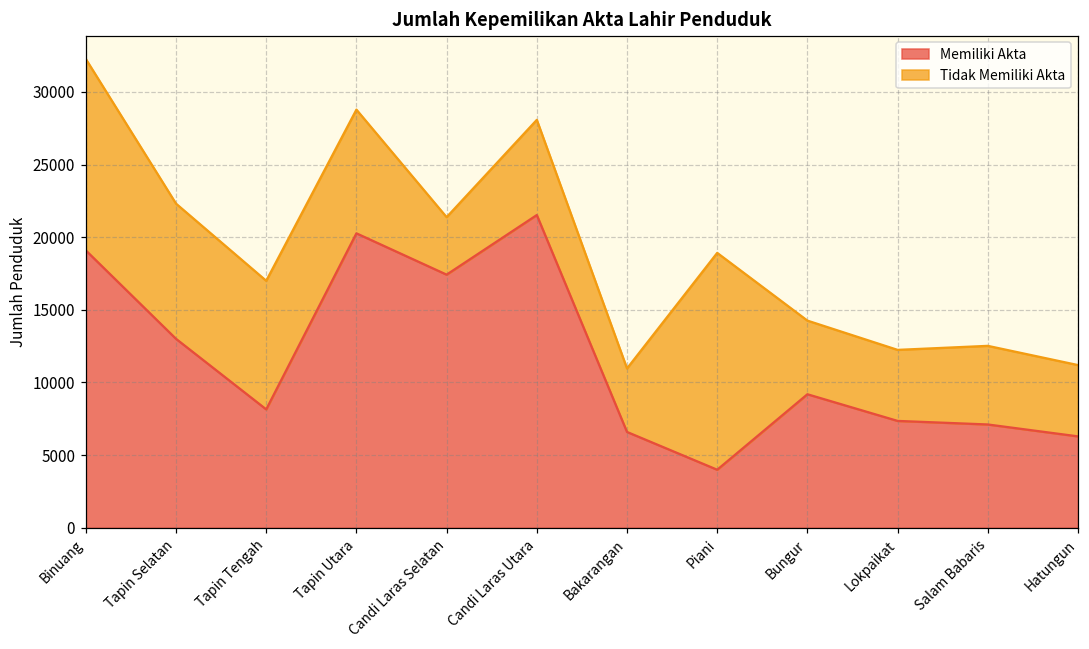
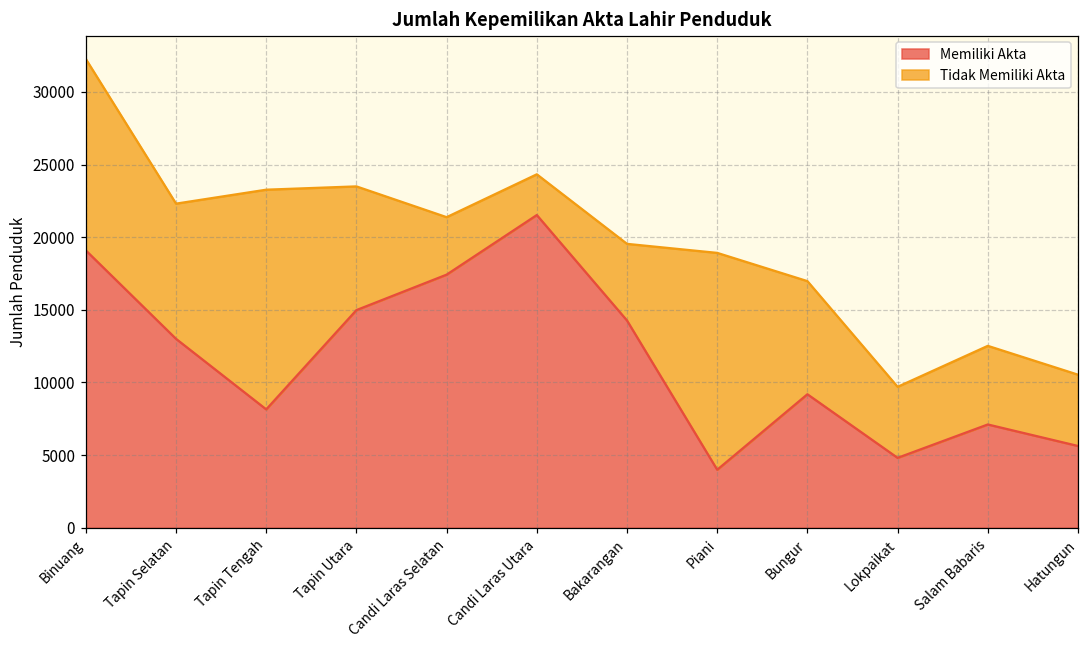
Tidak Memiliki Akta, Tapin Tengah: 8900 -> 15100
Memiliki Akta, Tapin Utara: 20300 -> 15000
Tidak Memiliki Akta, Candi Laras Utara: 6600 -> 2800
Memiliki Akta, Bakarangan: 6600 -> 14300
Tidak Memiliki Akta, Bakarangan: 4400 -> 5300
Tidak Memiliki Akta, Bungur: 5100 -> 7800
Memiliki Akta, Lokpaikat: 7400 -> 4800
Memiliki Akta, Hatungun: 6300 -> 5600
